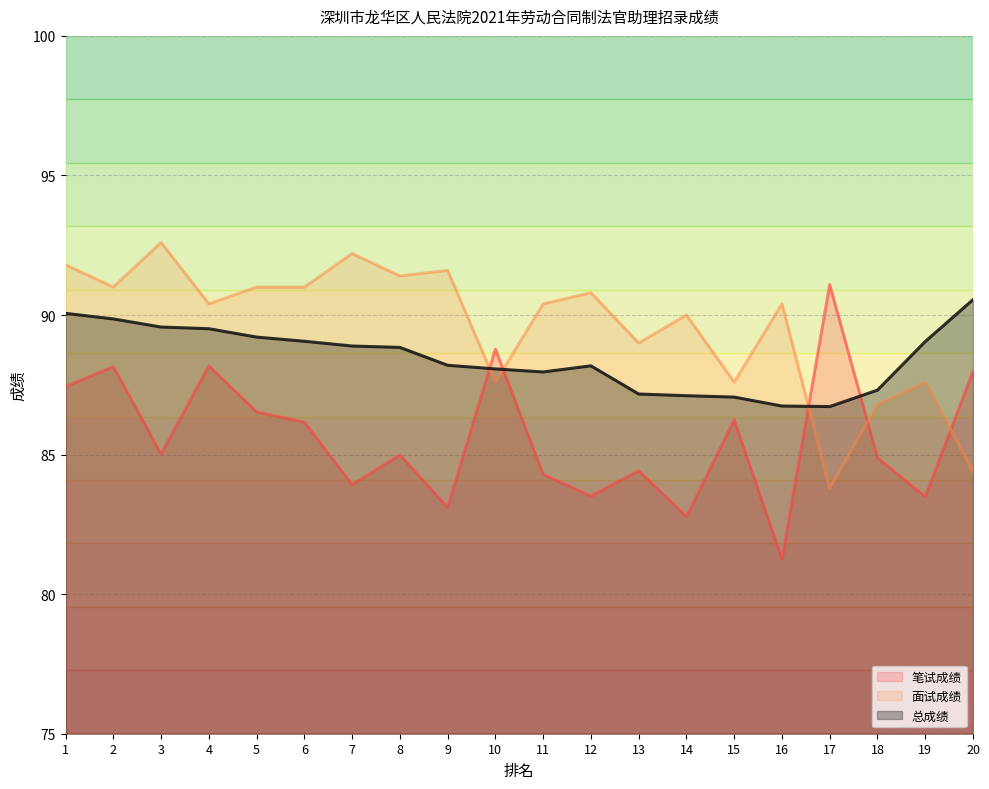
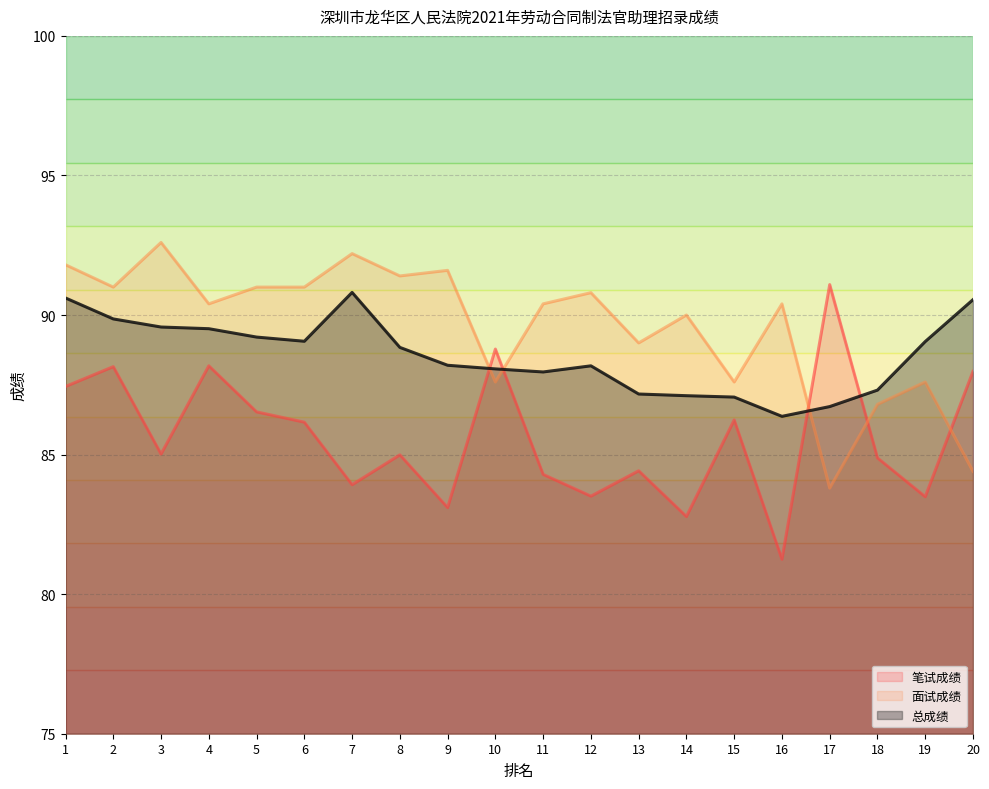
总成绩, 1: 90.1 -> 90.6
总成绩, 7: 88.9 -> 90.8
总成绩, 16: 86.7 -> 86.4
